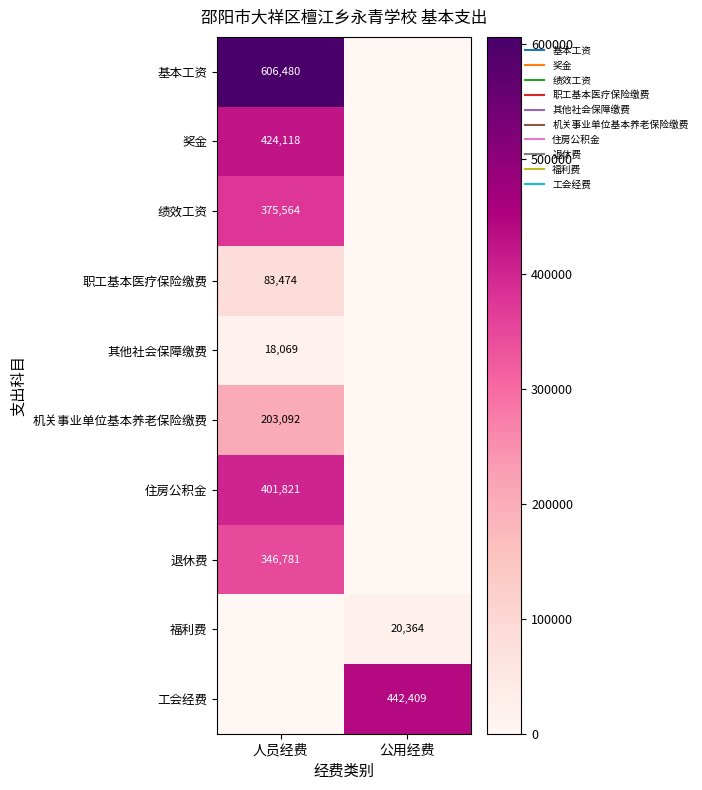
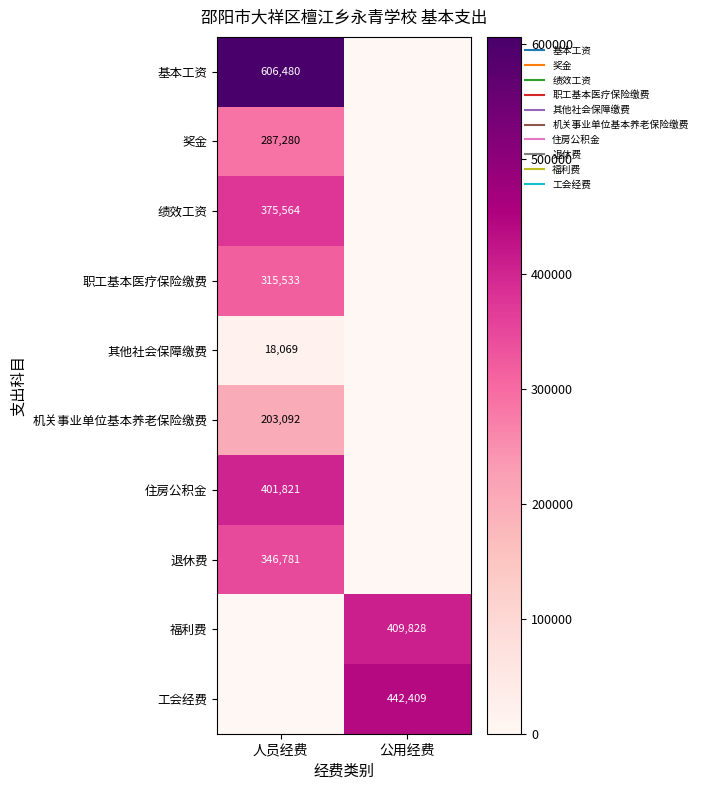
奖金, 人员经费: 424,118 -> 287,280
职工基本医疗保险缴费, 人员经费: 83,474 -> 315,533
福利费, 公用经费: 20,364 -> 409,828
